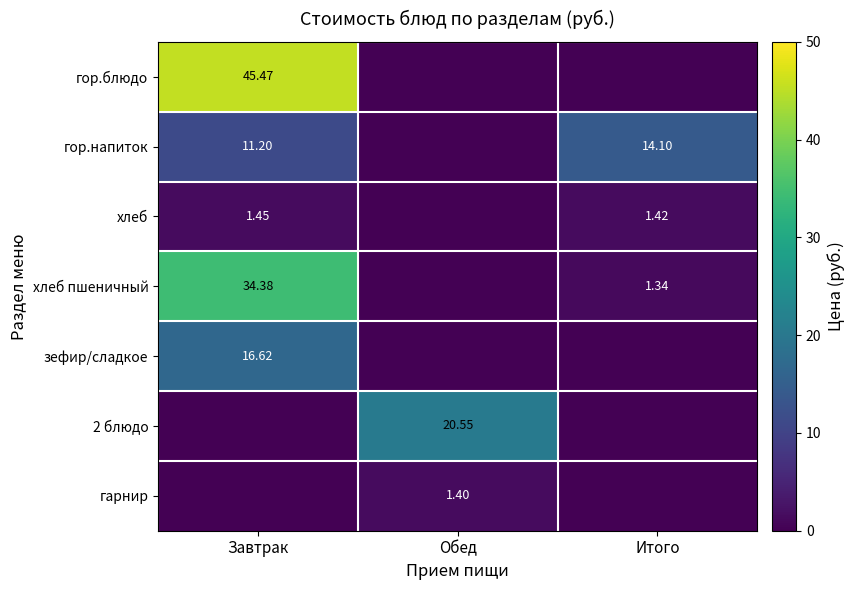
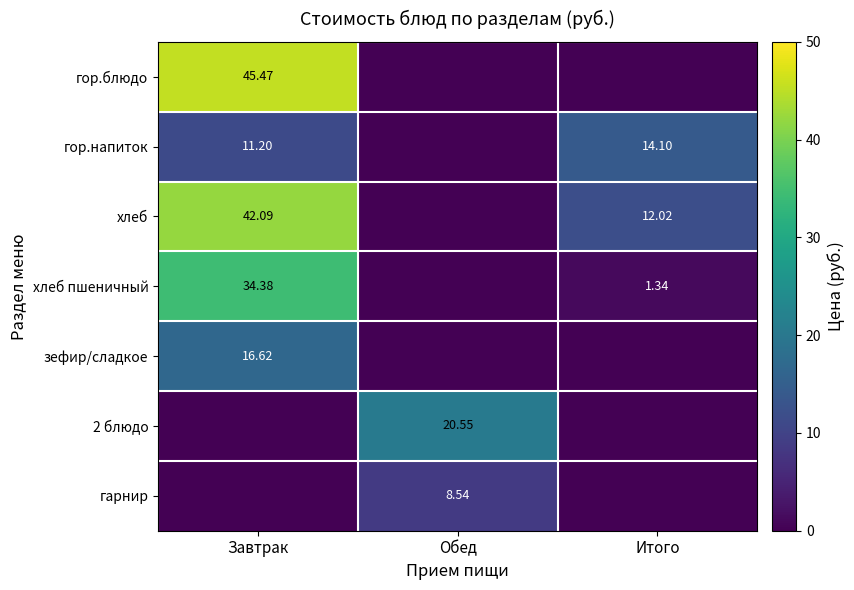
хлеб, Завтрак: 1.45 -> 42.09
хлеб, Итого: 1.42 -> 12.02
гарнир, Обед: 1.40 -> 8.54
